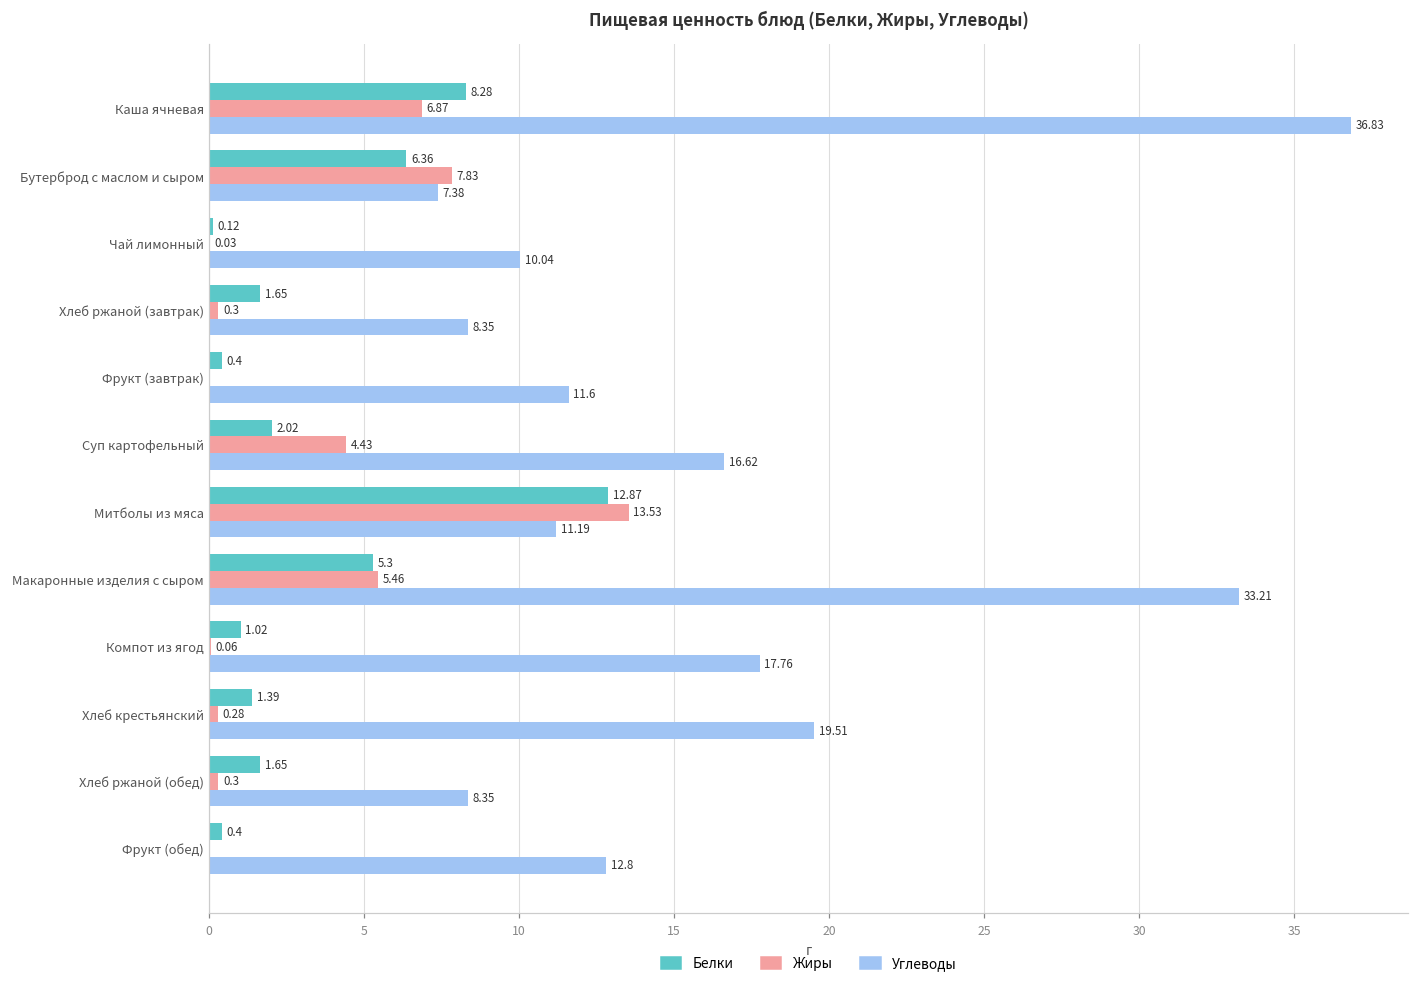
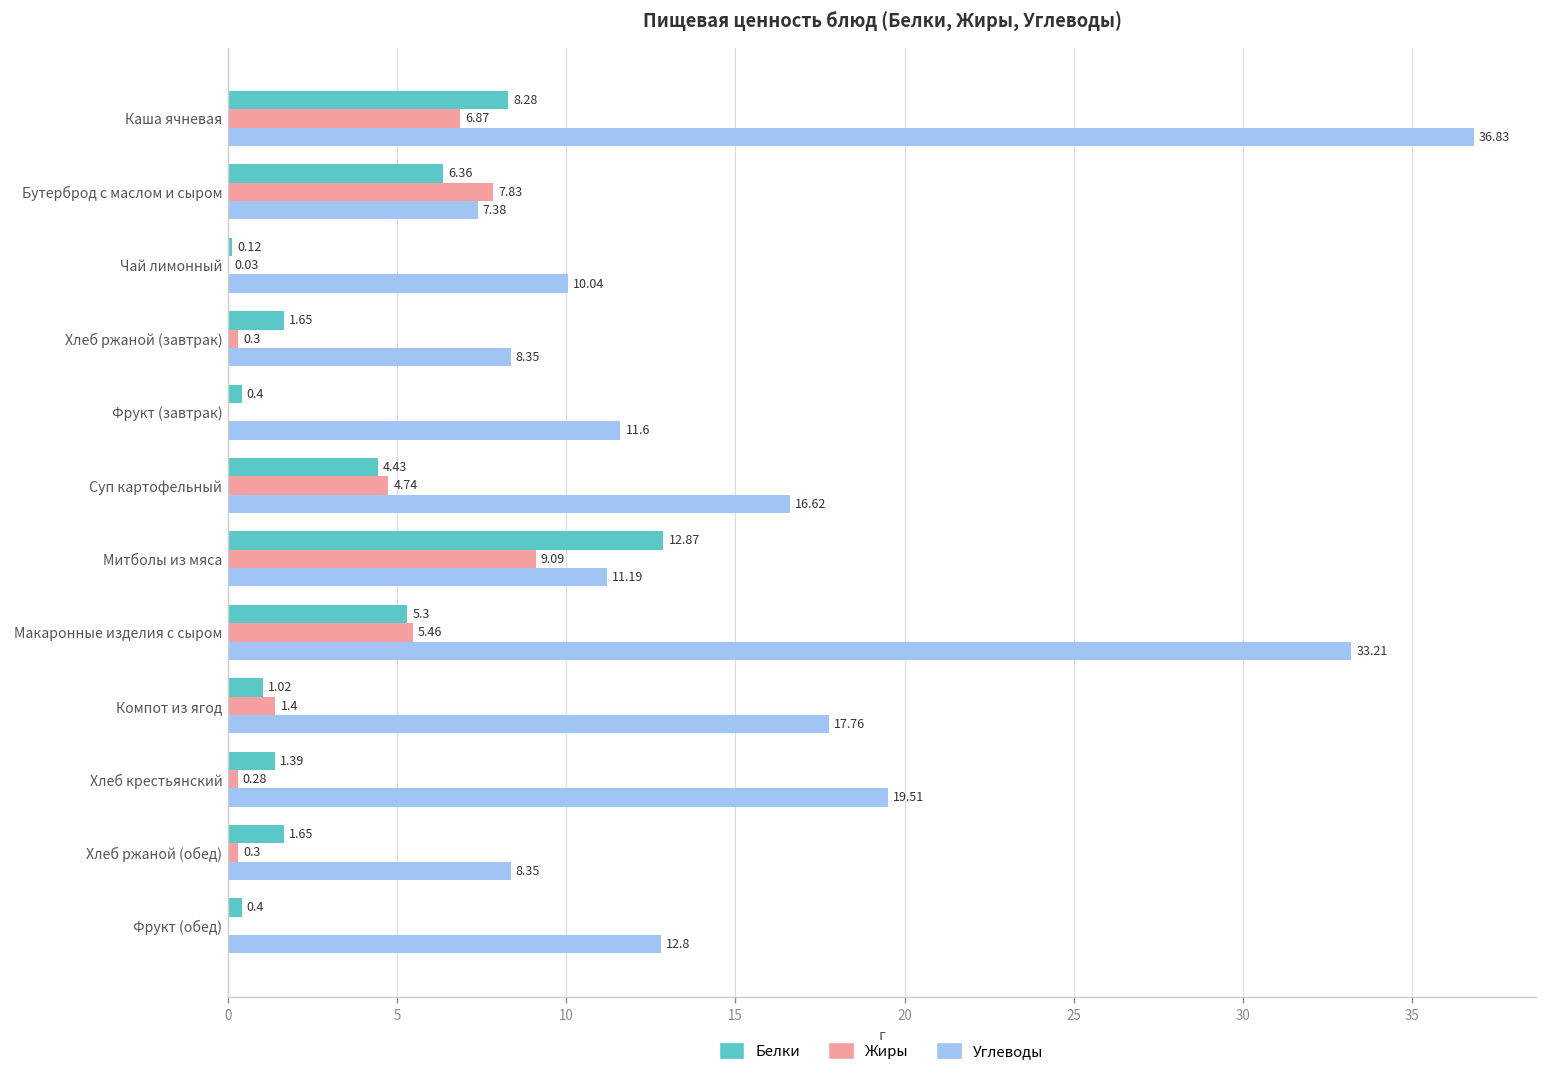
Белки, Суп картофельный: 2.02 -> 4.43
Жиры, Суп картофельный: 4.43 -> 4.74
Жиры, Митболы из мяса: 13.53 -> 9.09
Жиры, Компот из ягод: 0.06 -> 1.4
